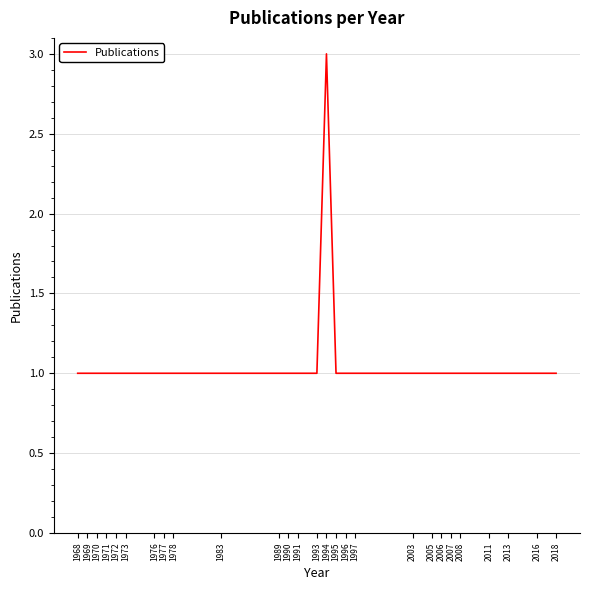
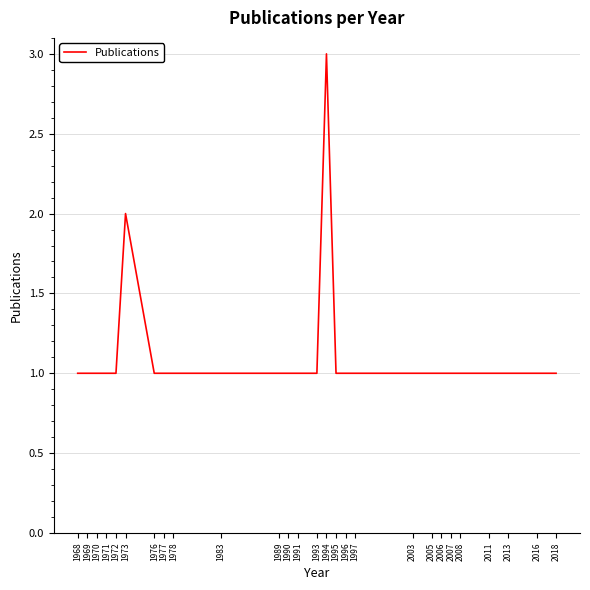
1973: 1 -> 2
